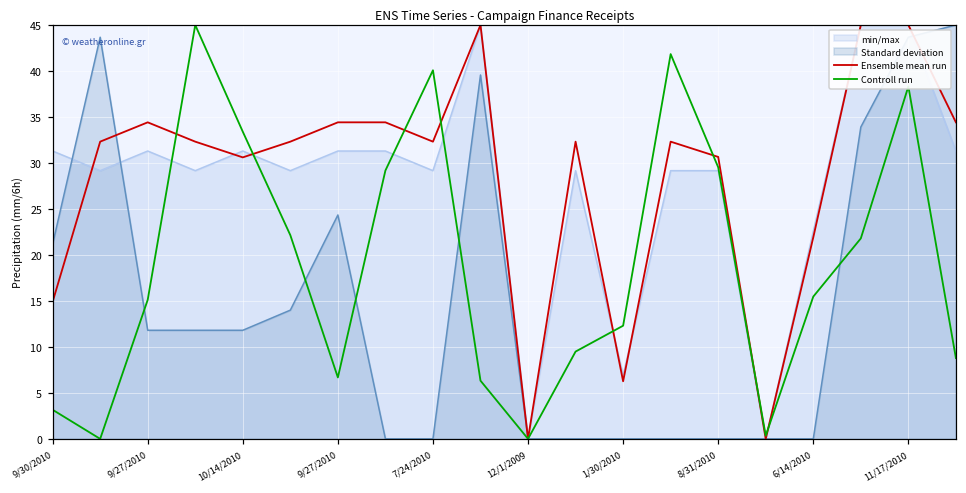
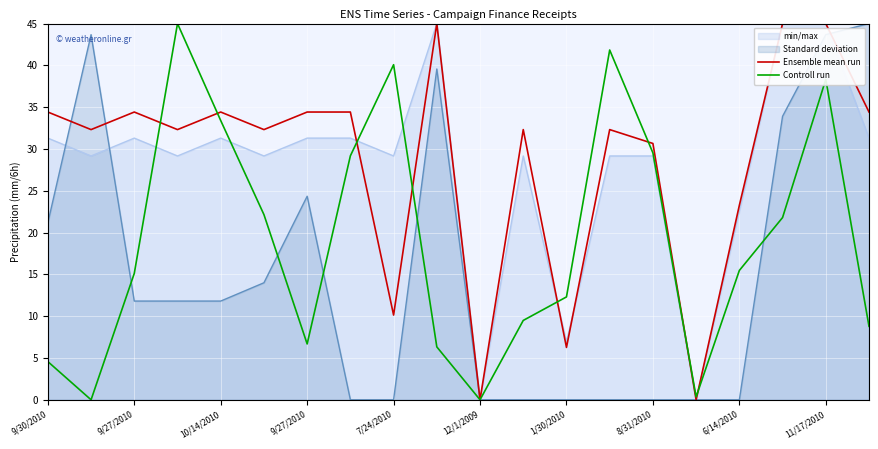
Ensemble mean run, 9/30/2010: 15 -> 34
Controll run, 9/30/2010: 3 -> 5
Ensemble mean run, 10/14/2010: 31 -> 34
Ensemble mean run, 7/24/2010: 32 -> 10
Ensemble mean run, 6/14/2010: 22 -> 23
